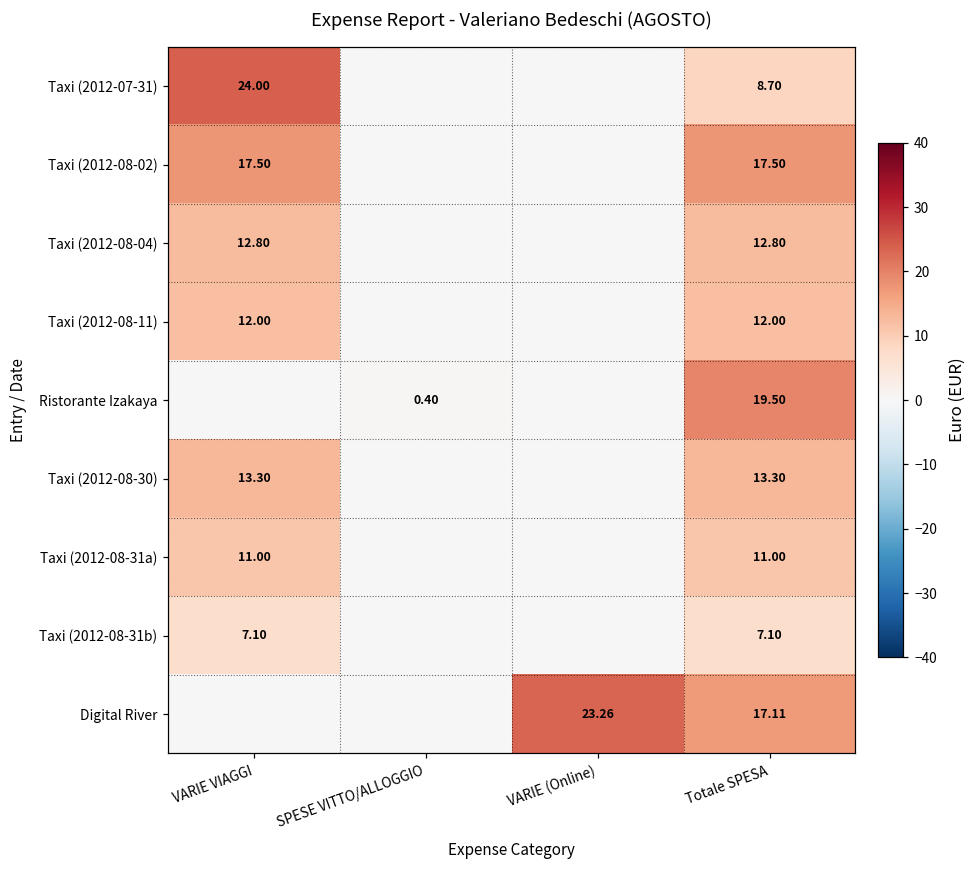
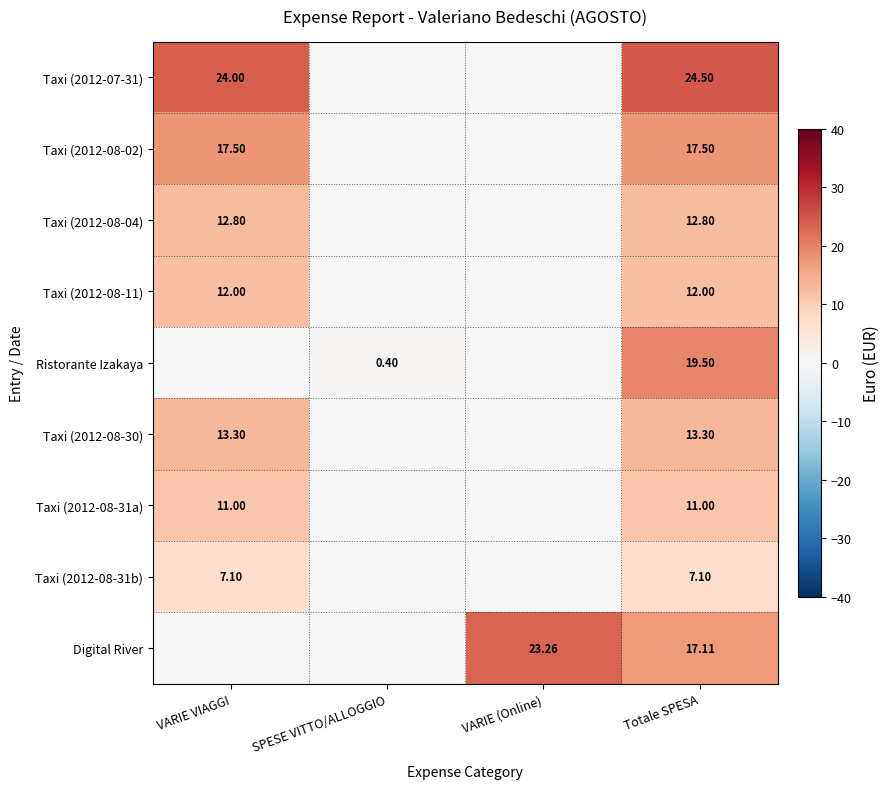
Taxi (2012-07-31), Totale SPESA: 8.70 -> 24.50
